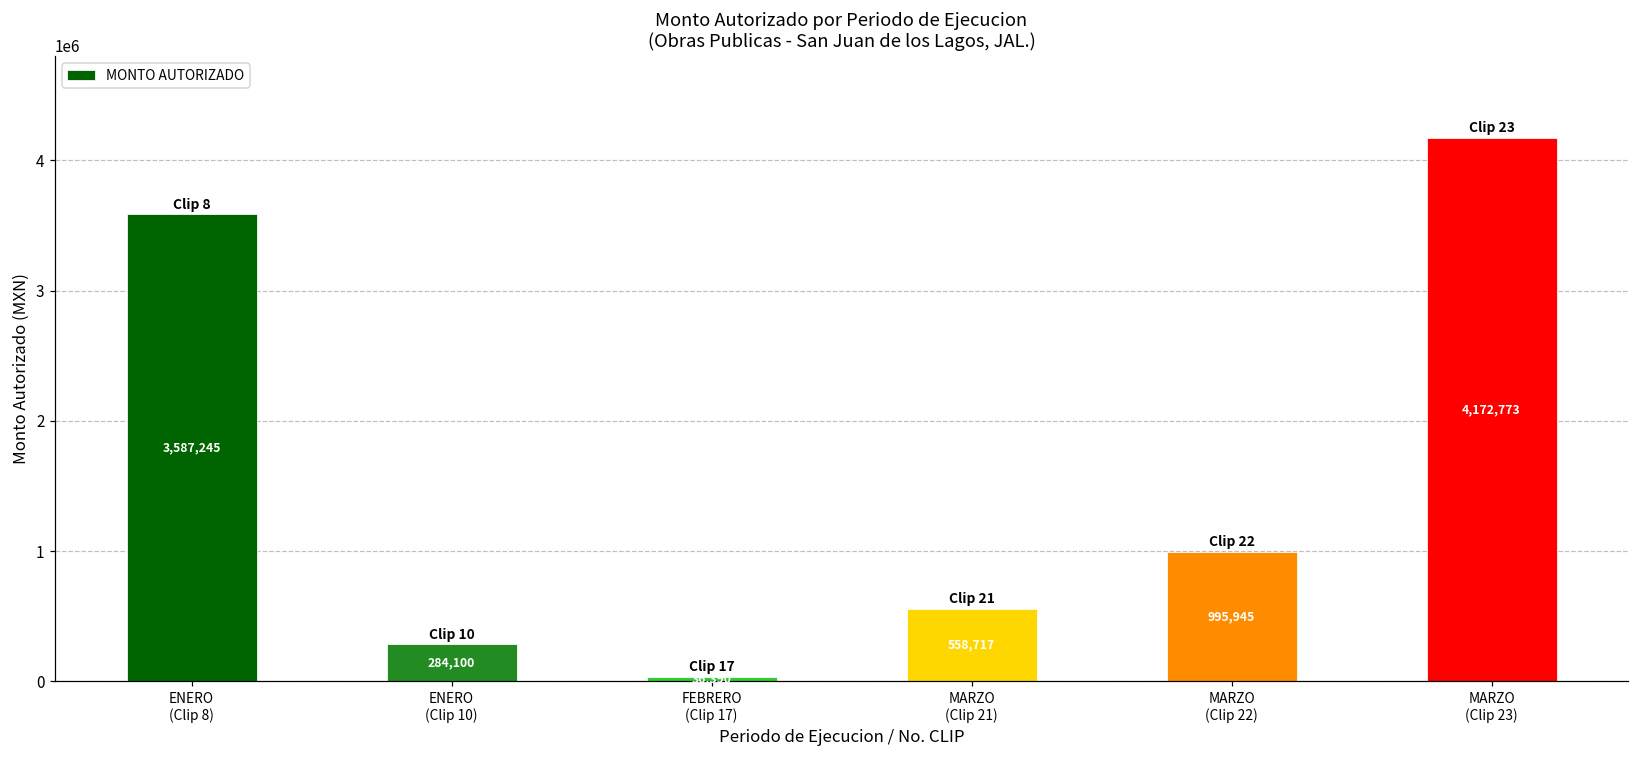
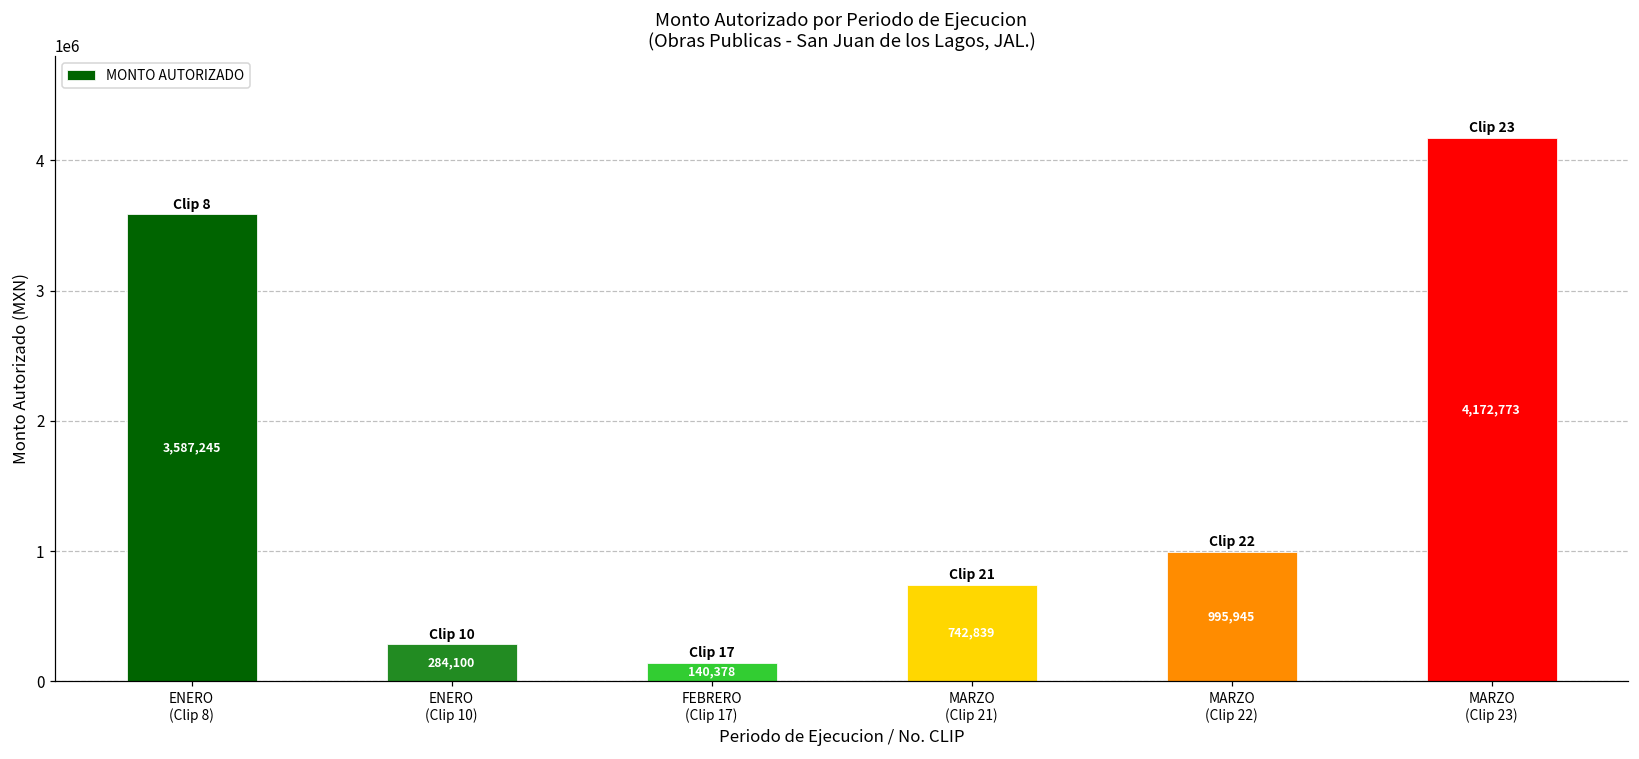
FEBRERO (Clip 17): 40000 -> 140000
MARZO (Clip 21): 558,717 -> 742,839
